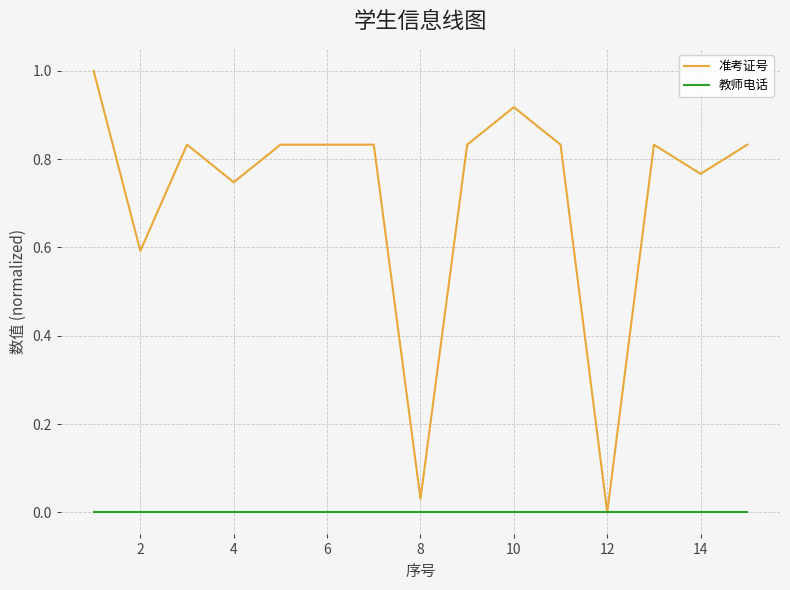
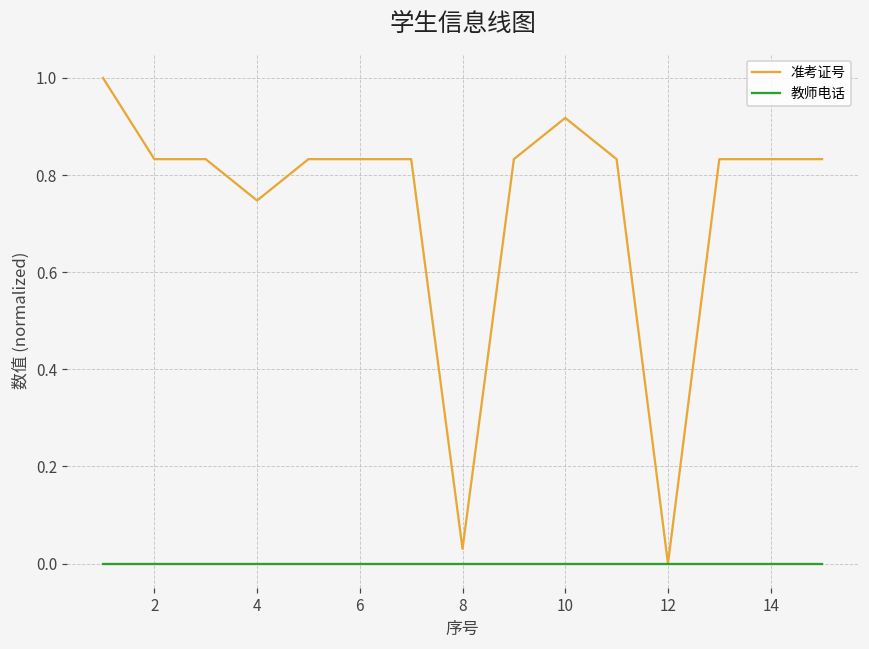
准考证号, 2: 0.59 -> 0.83
准考证号, 14: 0.77 -> 0.83
